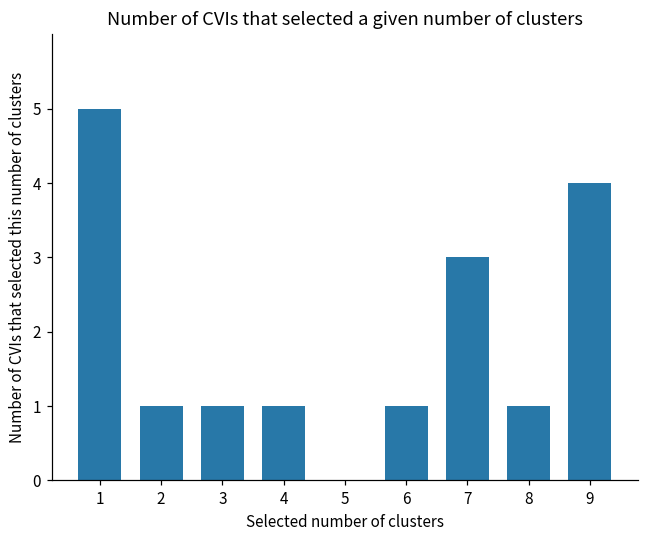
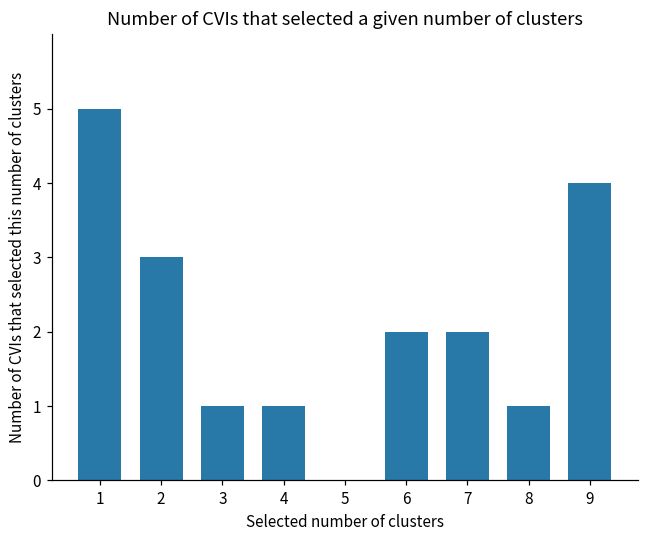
2: 1 -> 3
6: 1 -> 2
7: 3 -> 2
